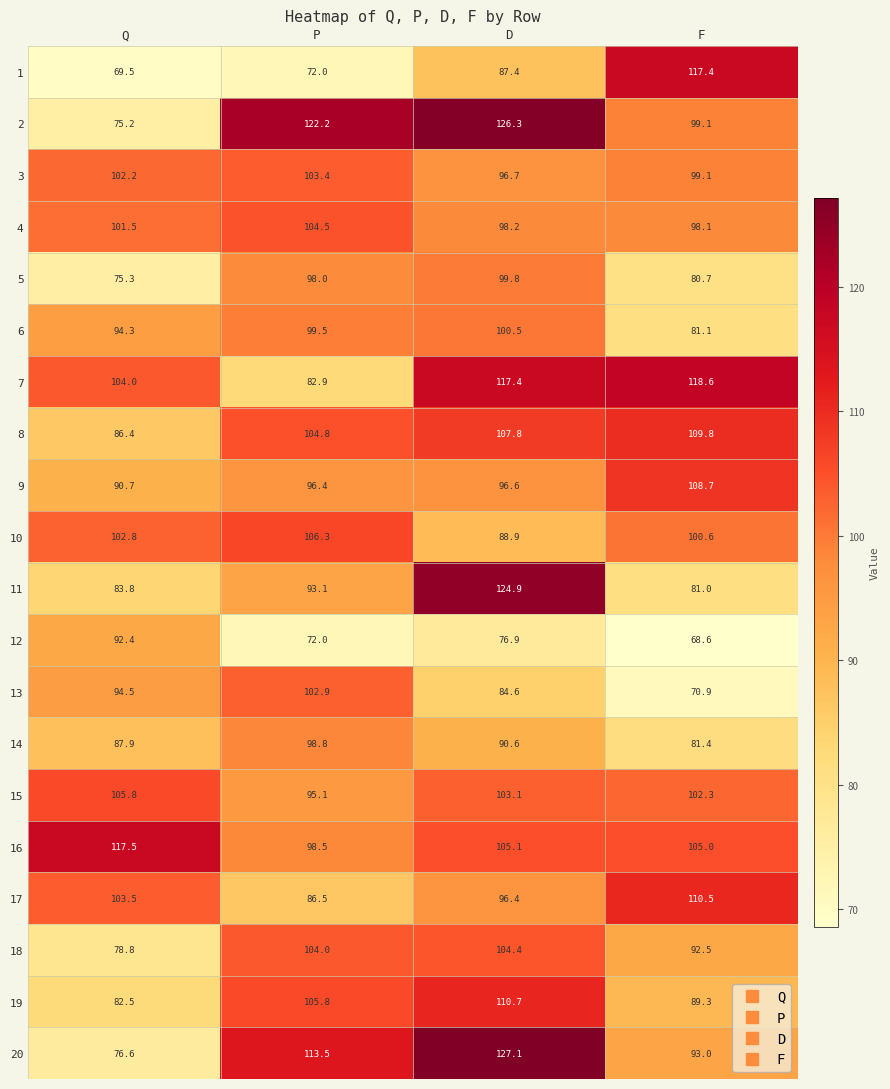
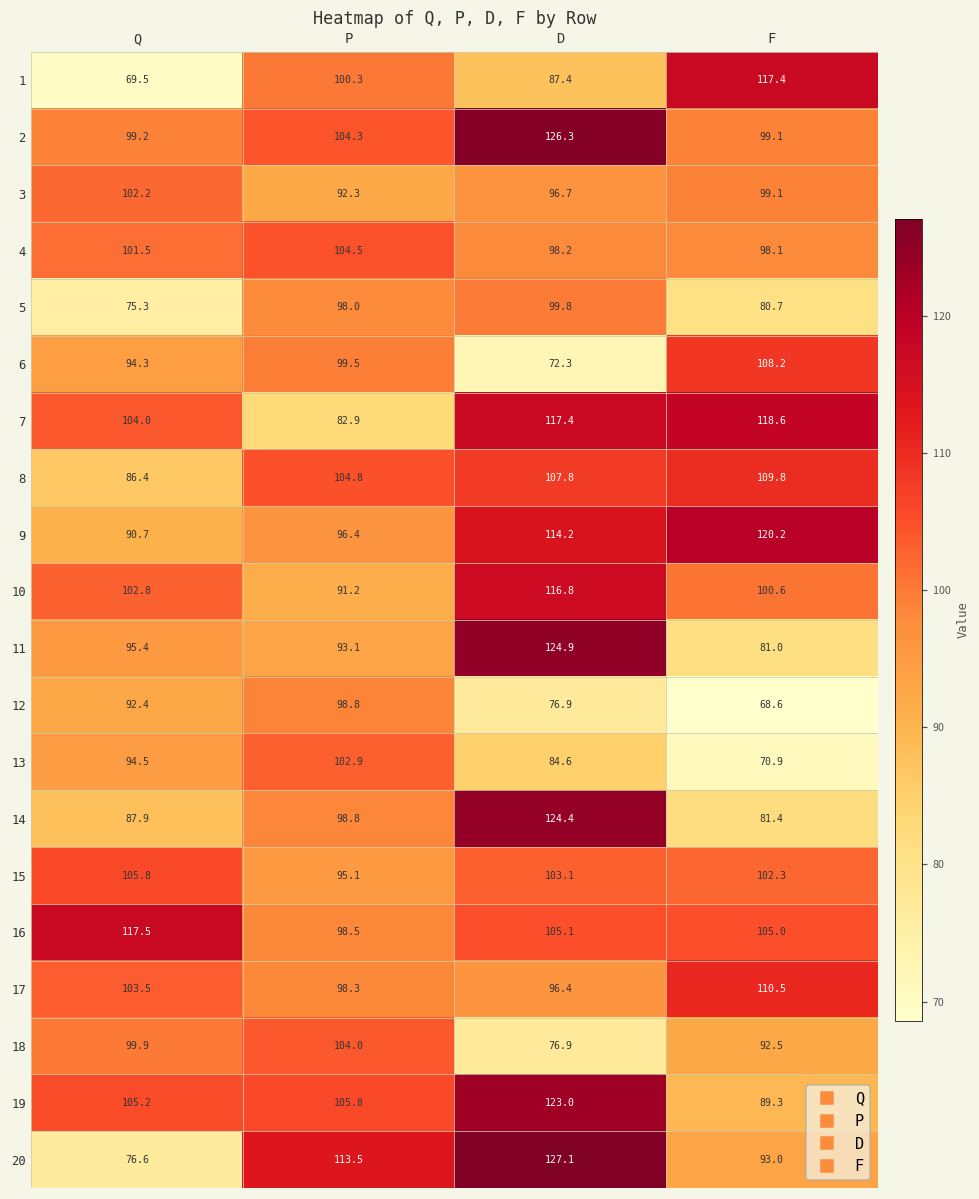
1, P: 72.0 -> 100.3
2, Q: 75.2 -> 99.2
2, P: 122.2 -> 104.3
3, P: 103.4 -> 92.3
6, D: 100.5 -> 72.3
6, F: 81.1 -> 108.2
9, D: 96.6 -> 114.2
9, F: 108.7 -> 120.2
10, P: 106.3 -> 91.2
10, D: 88.9 -> 116.8
11, Q: 83.8 -> 95.4
12, P: 72.0 -> 98.8
14, D: 90.6 -> 124.4
17, P: 86.5 -> 98.3
18, Q: 78.8 -> 99.9
18, D: 104.4 -> 76.9
19, Q: 82.5 -> 105.2
19, D: 110.7 -> 123.0
